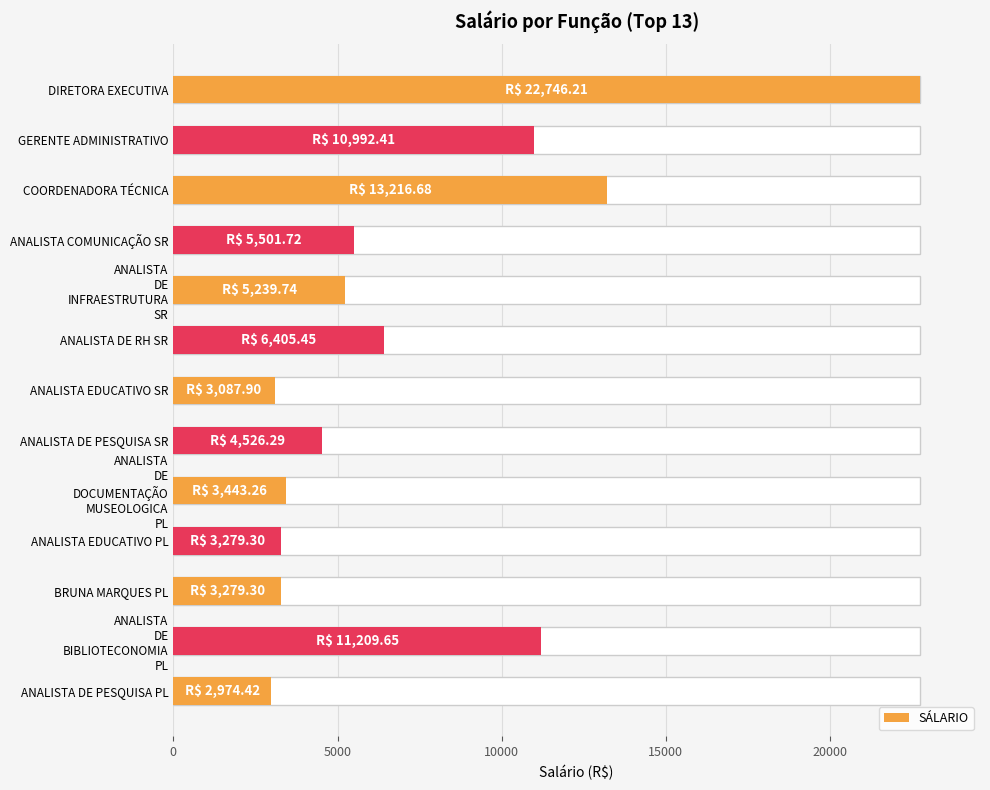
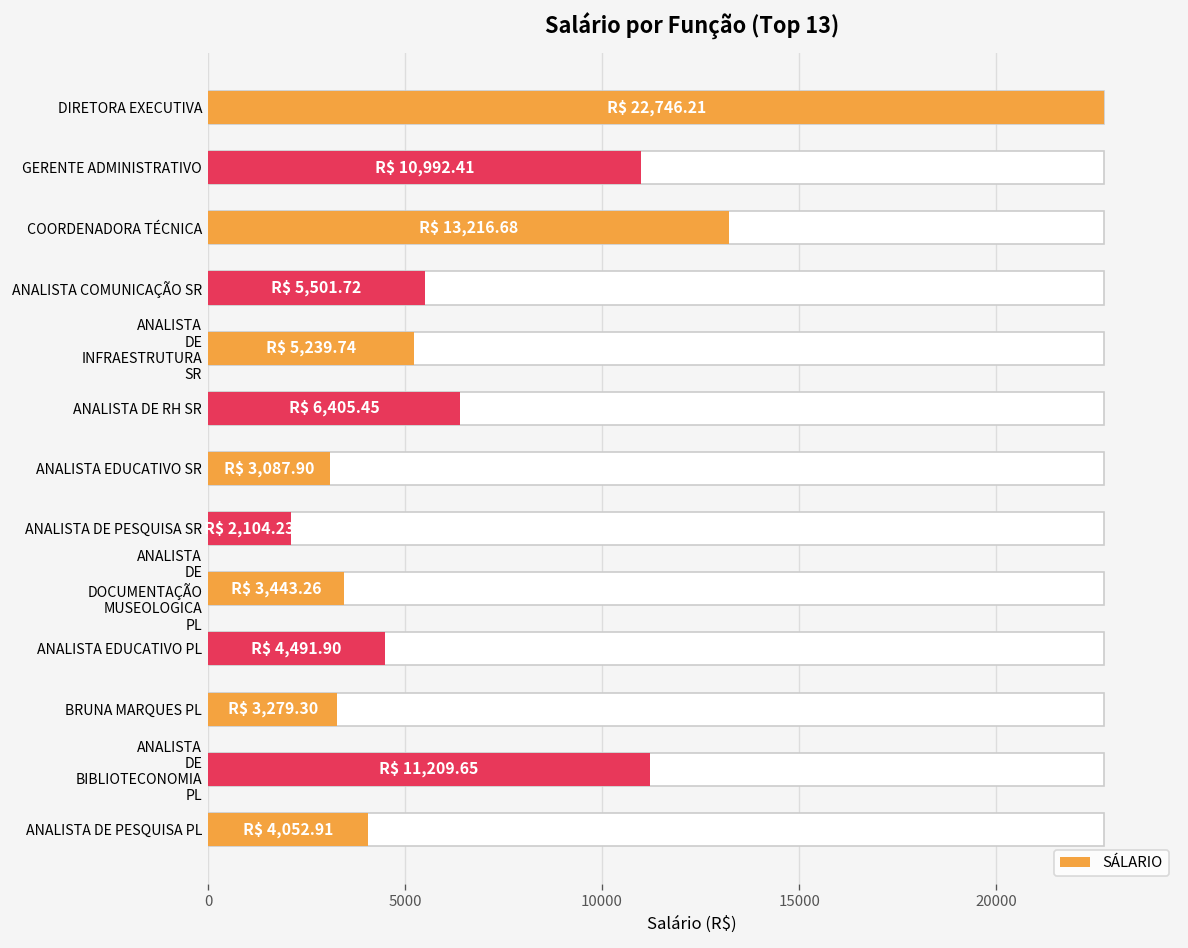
SÁLARIO, ANALISTA DE PESQUISA SR: 4,526.29 -> 2,104.23
SÁLARIO, ANALISTA EDUCATIVO PL: 3,279.30 -> 4,491.90
SÁLARIO, ANALISTA DE PESQUISA PL: 2,974.42 -> 4,052.91
